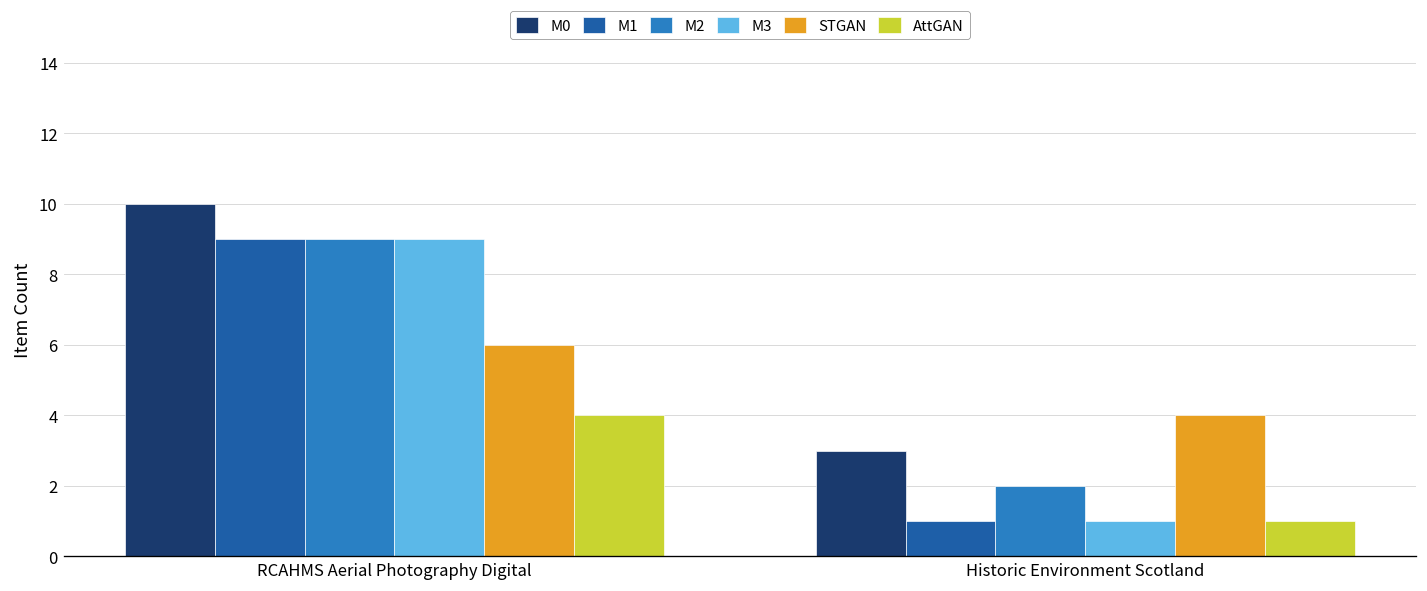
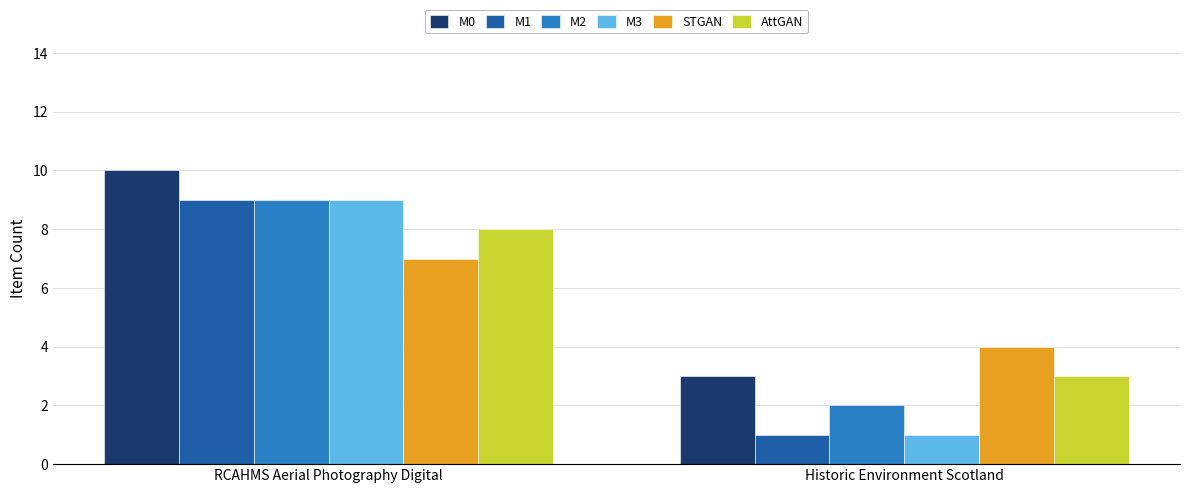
STGAN, RCAHMS Aerial Photography Digital: 6 -> 7
AttGAN, RCAHMS Aerial Photography Digital: 4 -> 8
AttGAN, Historic Environment Scotland: 1 -> 3
